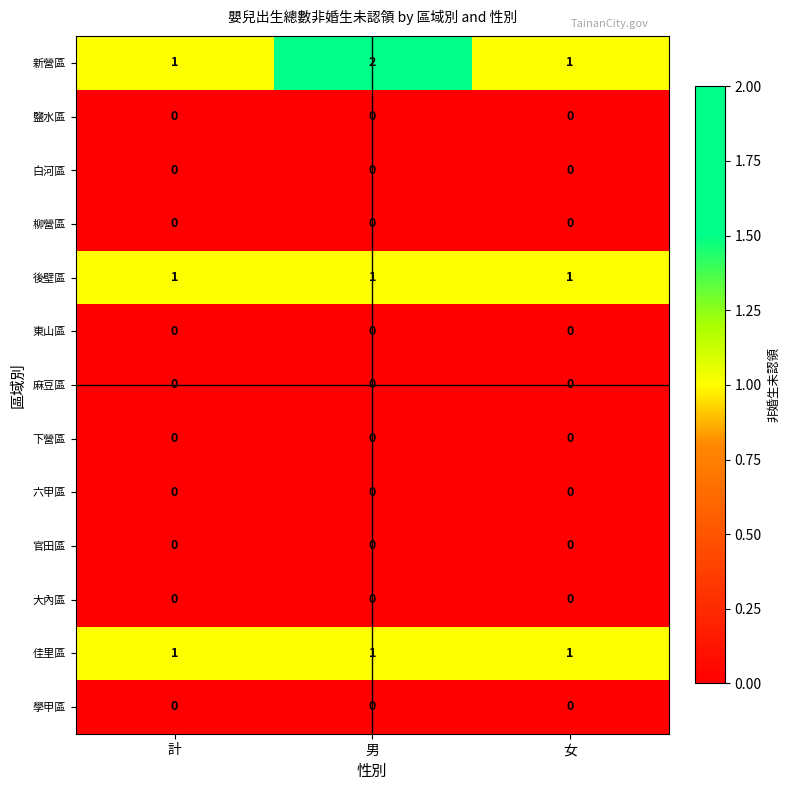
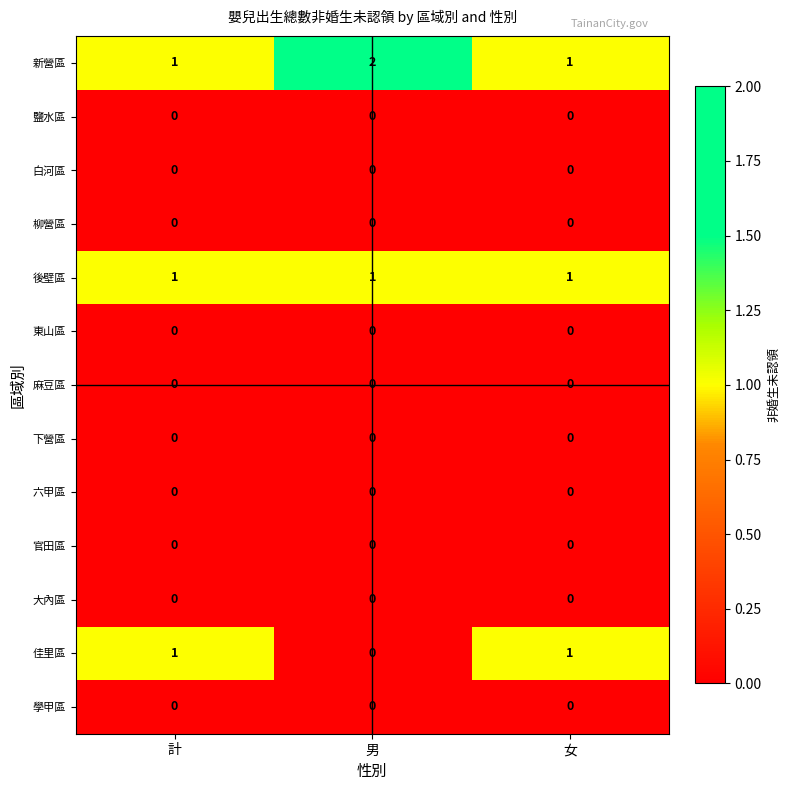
佳里區, 男: 1 -> 0
